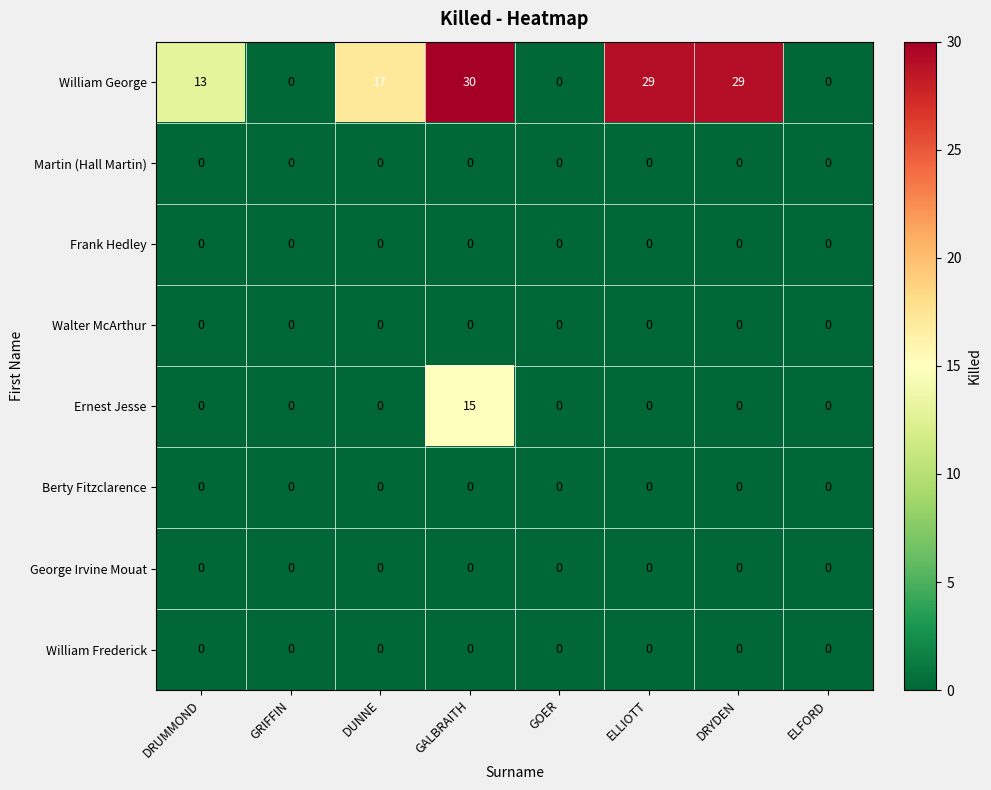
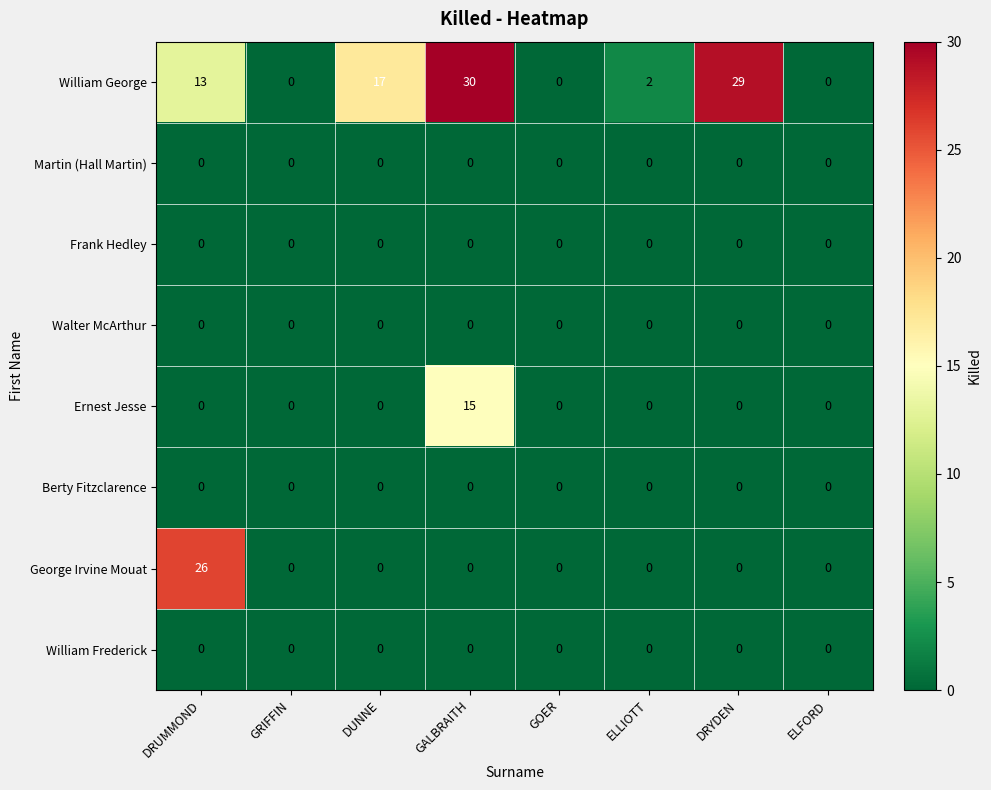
William George, ELLIOTT: 29 -> 2
George Irvine Mouat, DRUMMOND: 0 -> 26
